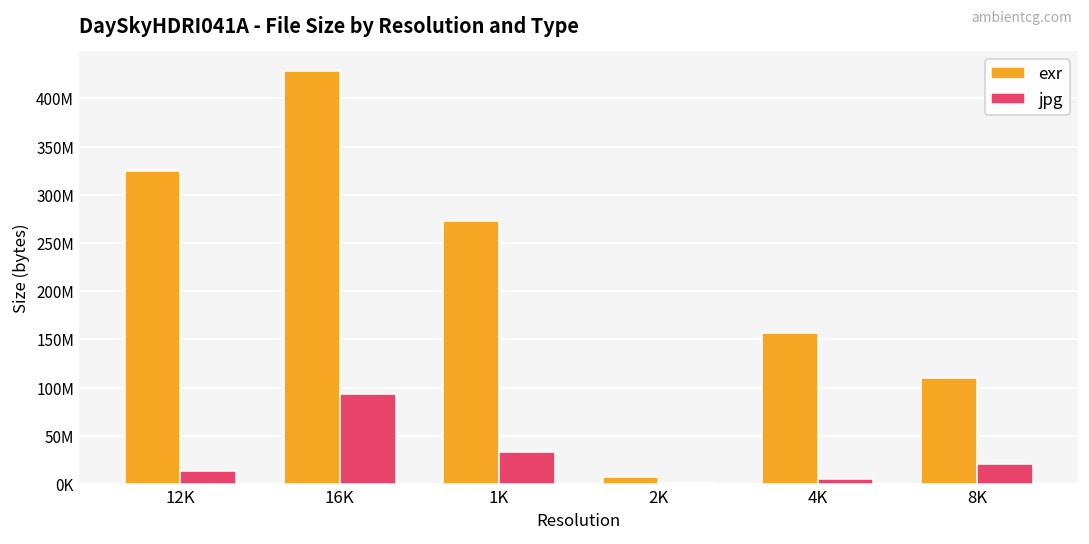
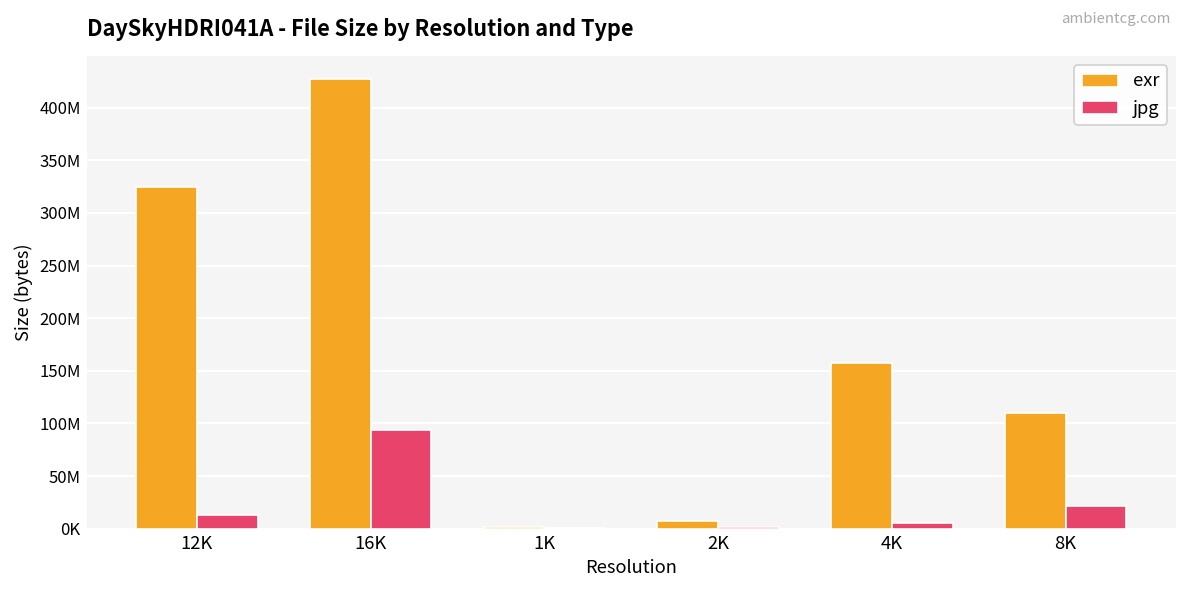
exr, 1K: 270000000 -> 0
jpg, 1K: 30000000 -> 0
